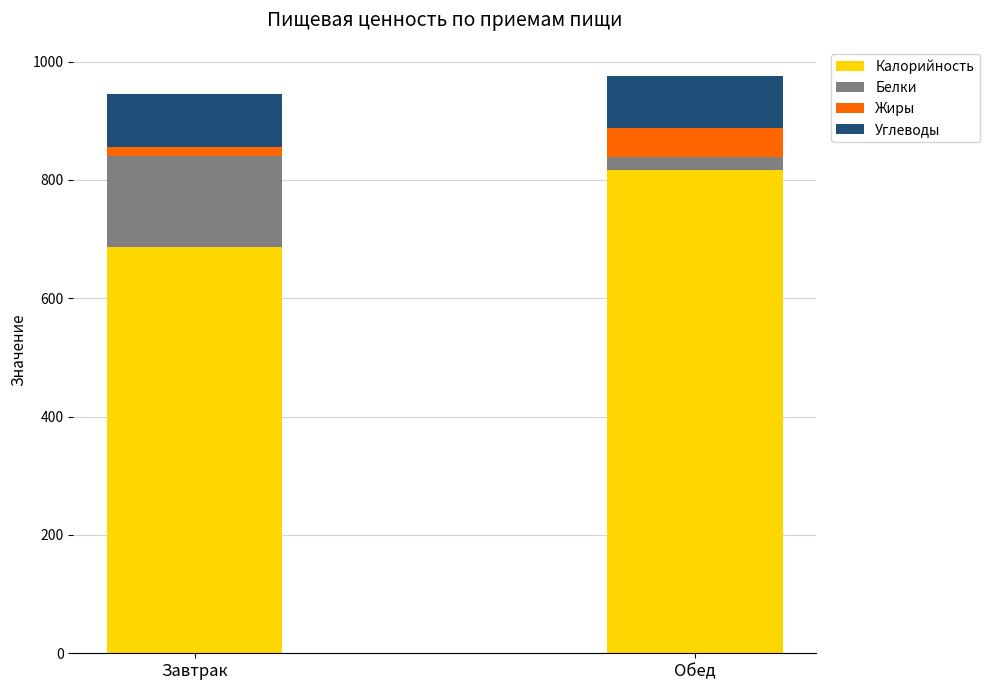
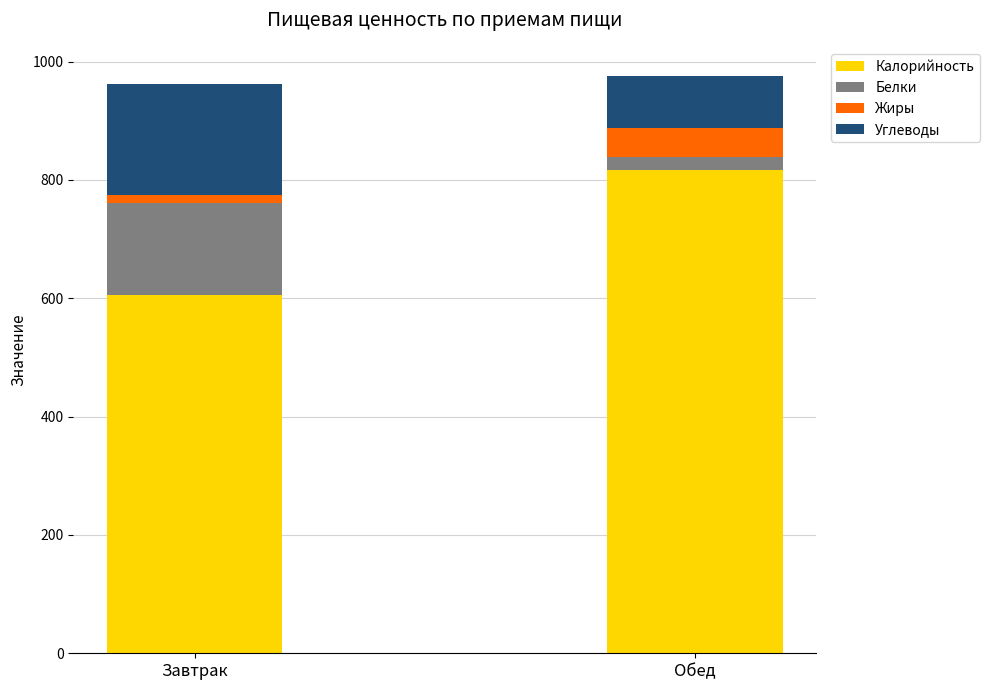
Калорийность, Завтрак: 690 -> 610
Углеводы, Завтрак: 90 -> 190
